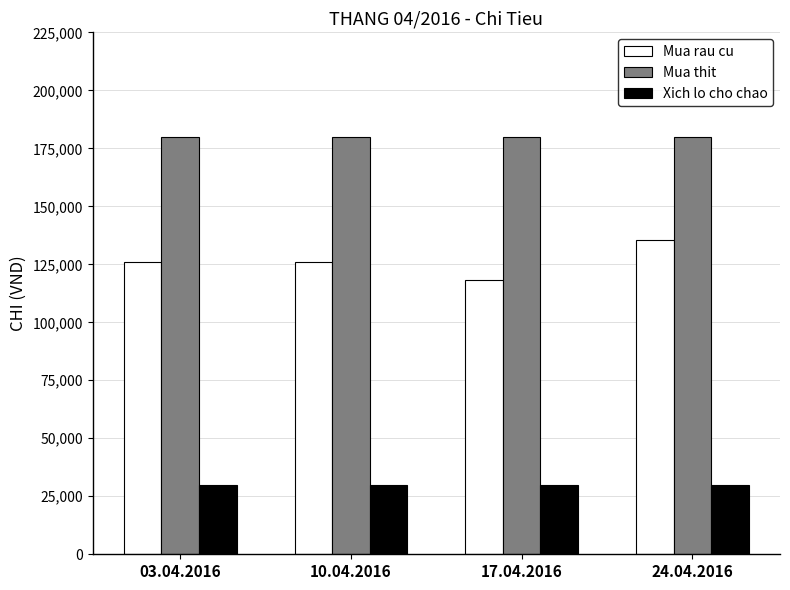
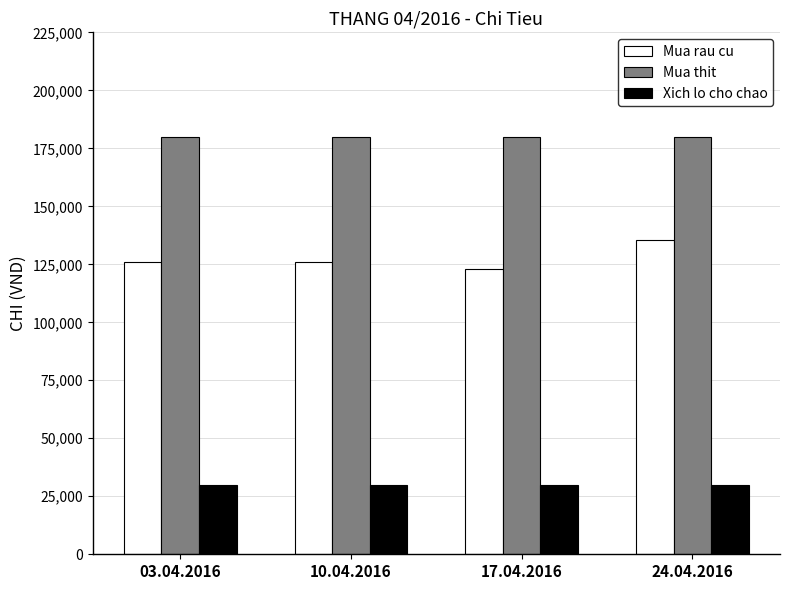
Mua rau cu, 17.04.2016: 118,000 -> 123,000
